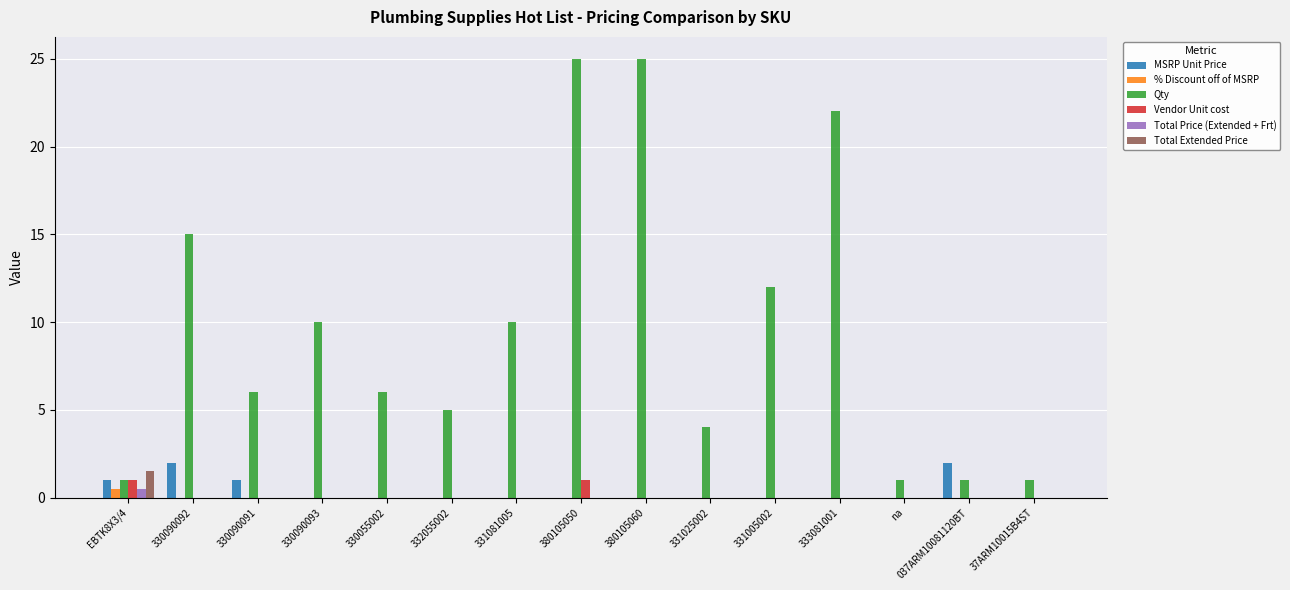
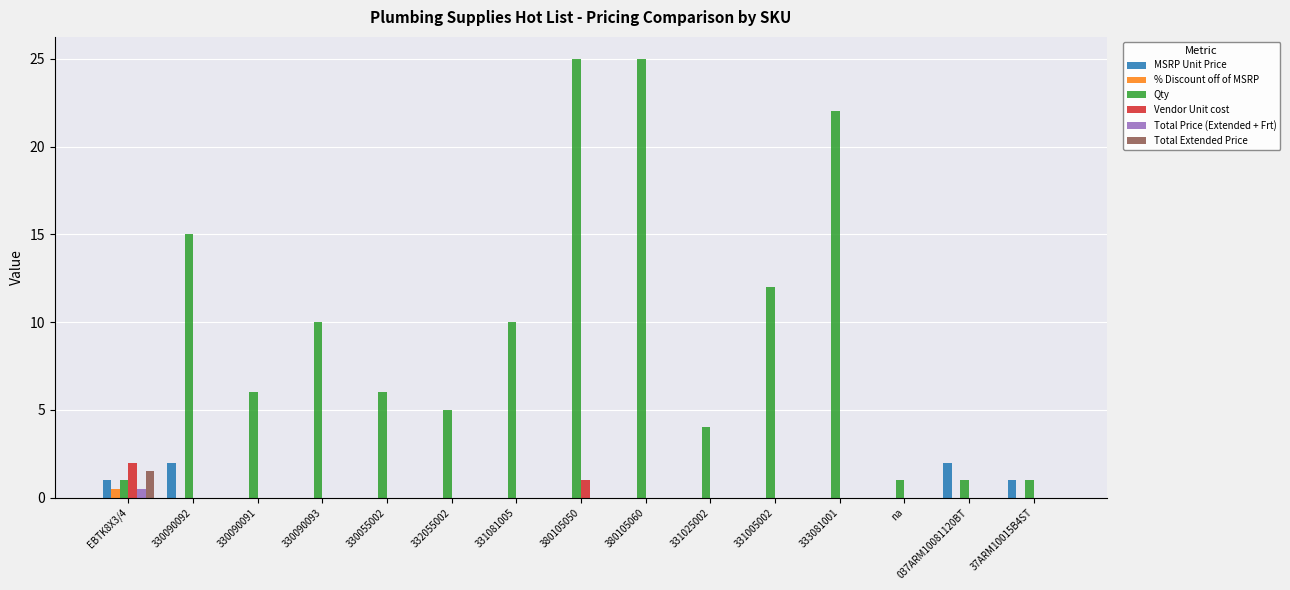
Vendor Unit cost, EBTK8X3/4: 1 -> 2
MSRP Unit Price, 330090091: 1 -> 0
MSRP Unit Price, 37ARM10015B4ST: 0 -> 1
